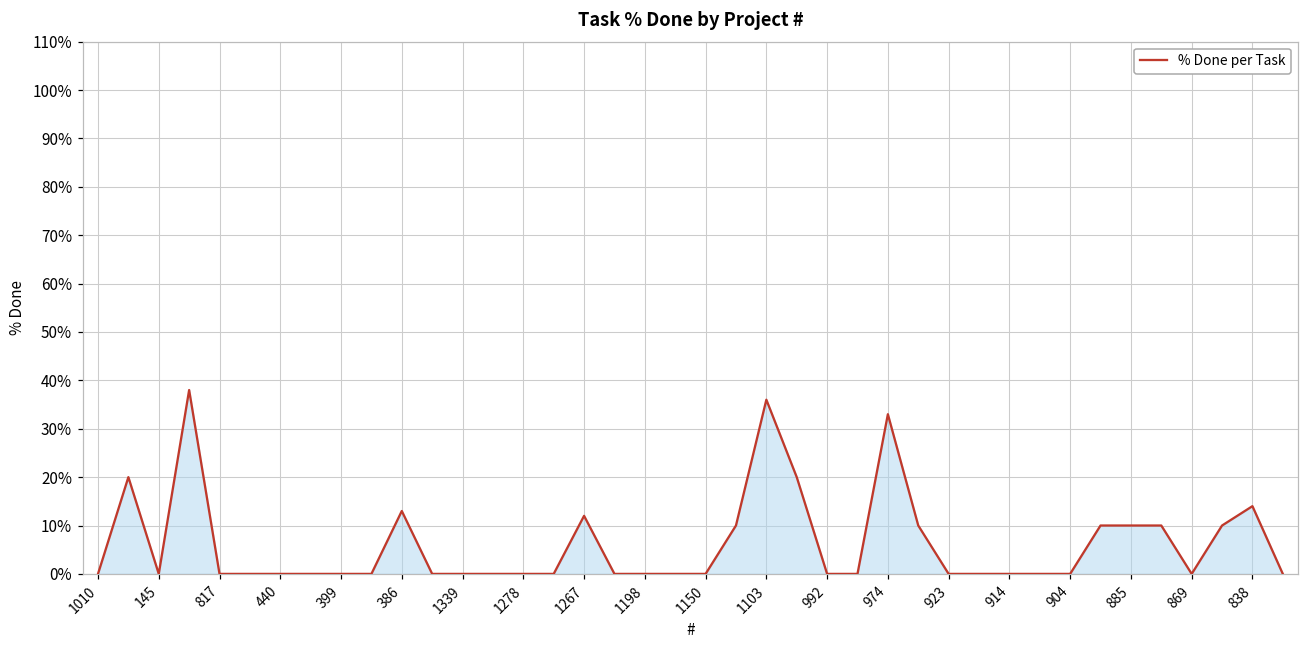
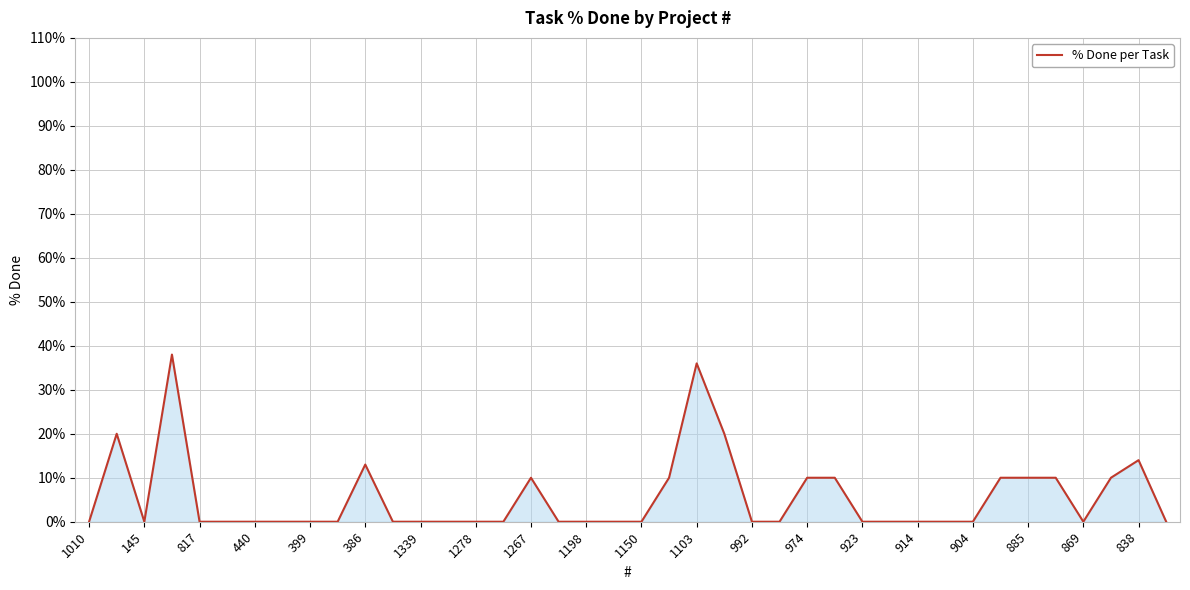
1267: 12% -> 10%
974: 33% -> 10%
